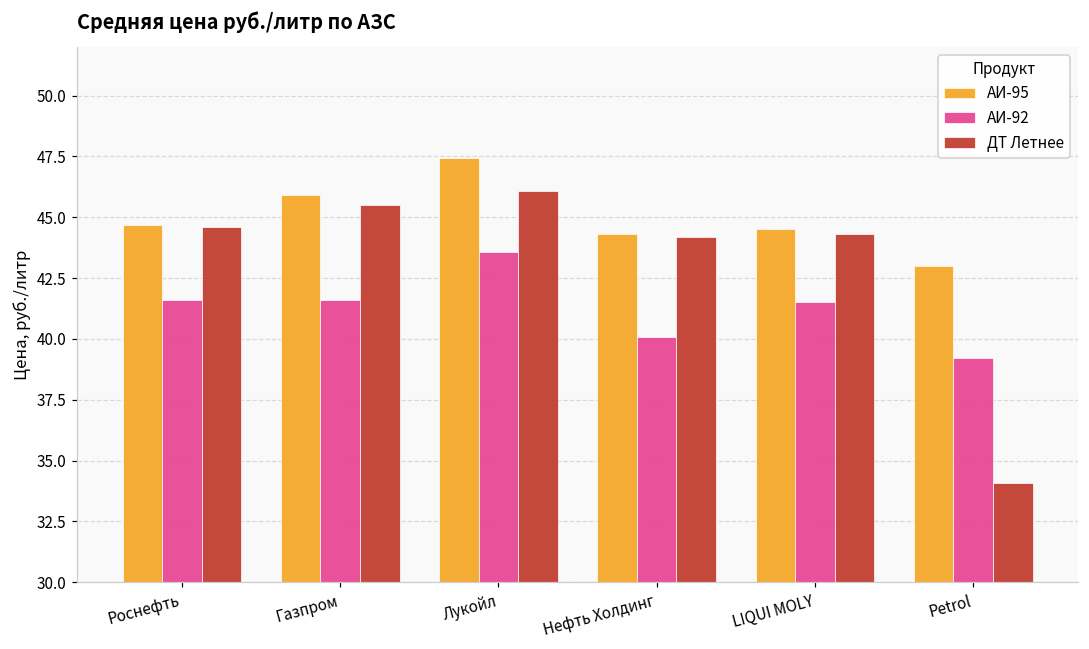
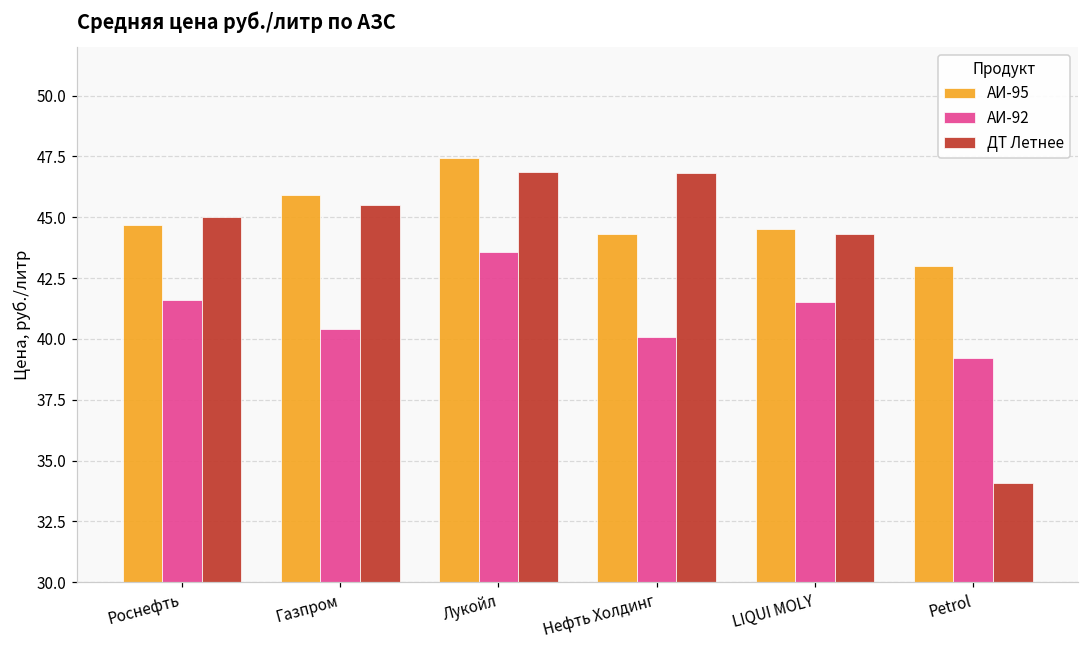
ДТ Летнее, Роснефть: 44.6 -> 45.0
АИ-92, Газпром: 41.6 -> 40.4
ДТ Летнее, Лукойл: 46.1 -> 46.9
ДТ Летнее, Нефть Холдинг: 44.2 -> 46.8
